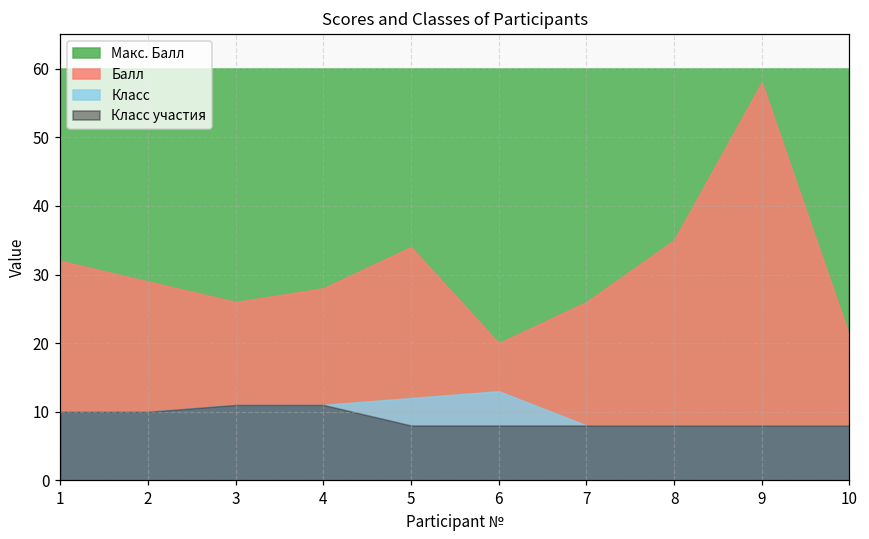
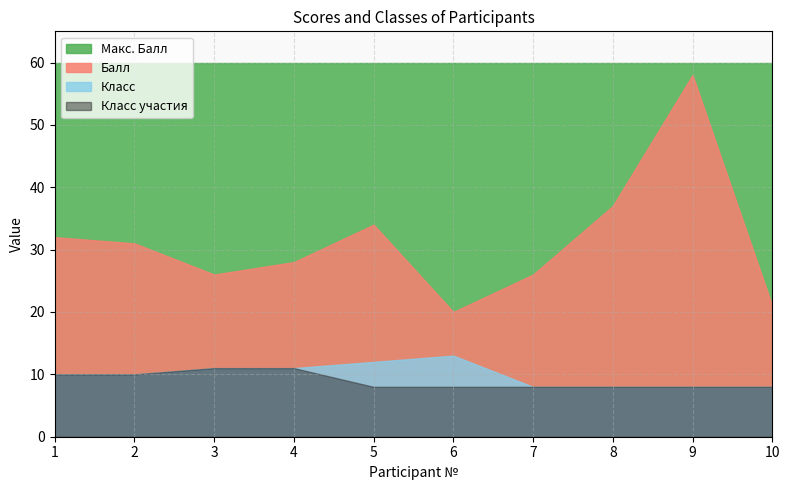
Балл, 2: 29 -> 31
Балл, 8: 35 -> 37
